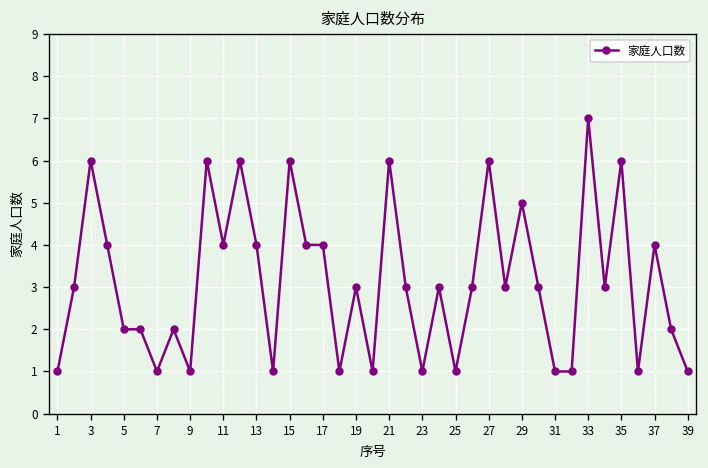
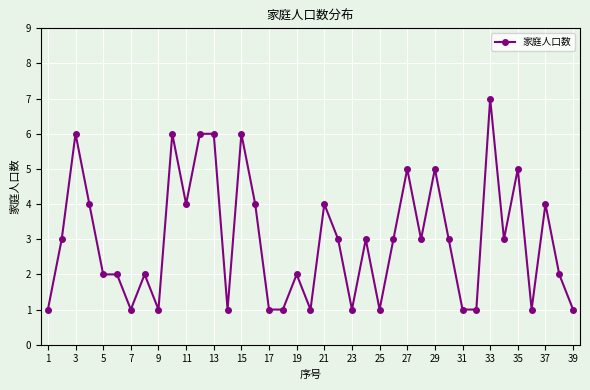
13: 4 -> 6
17: 4 -> 1
19: 3 -> 2
21: 6 -> 4
27: 6 -> 5
35: 6 -> 5
